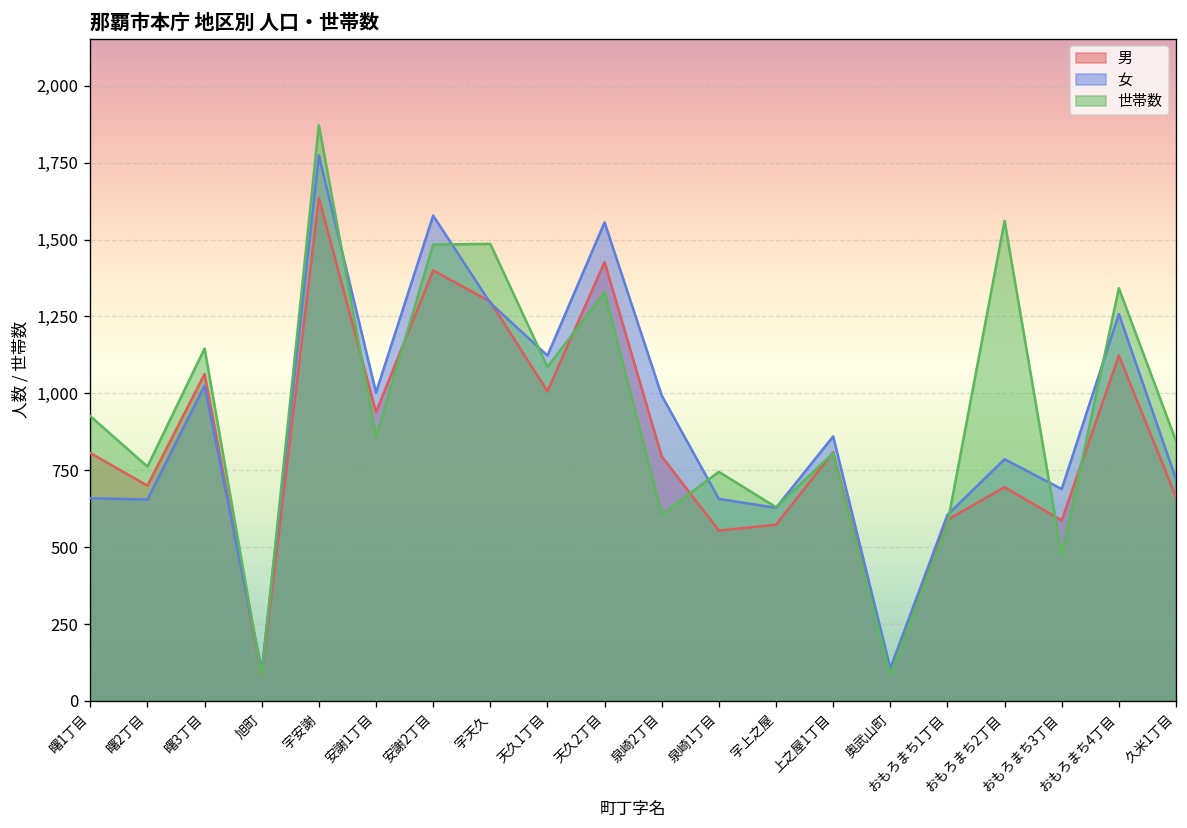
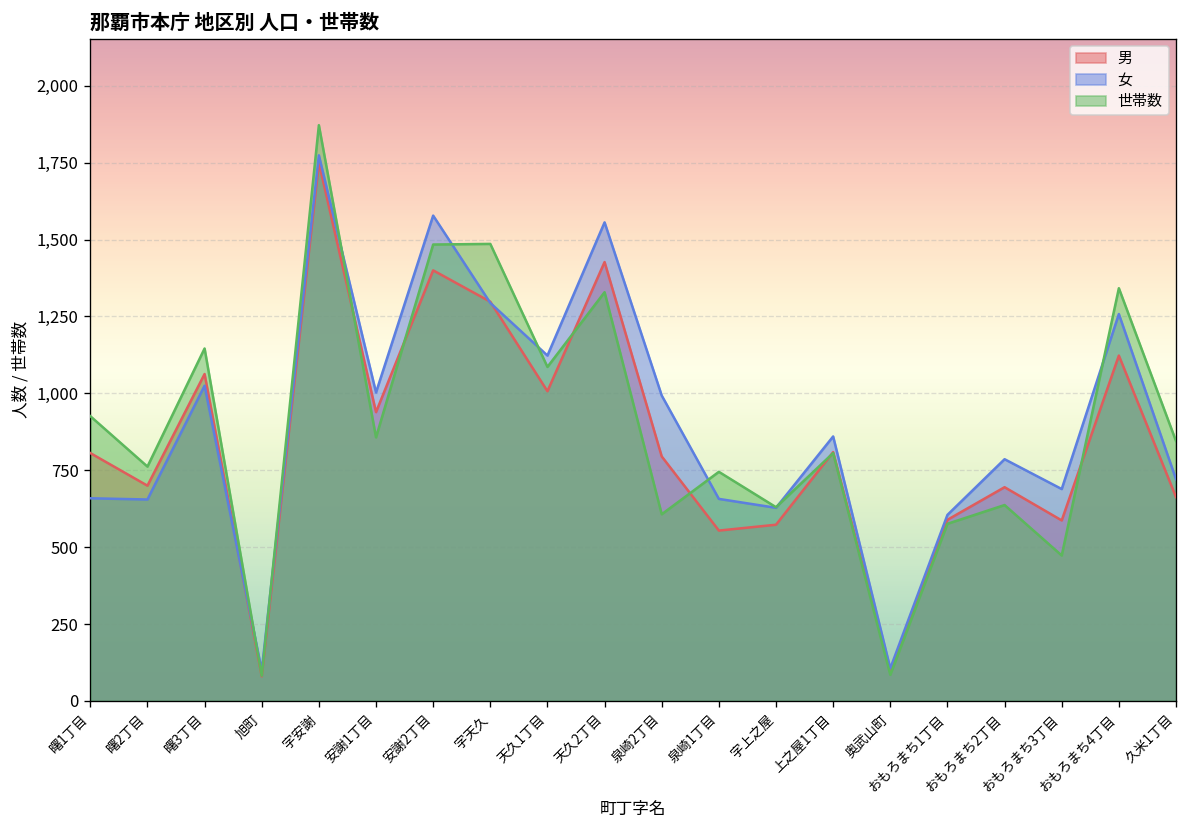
男, 字安謝: 1,640 -> 1,750
世帯数, おもろまち2丁目: 1,560 -> 640
